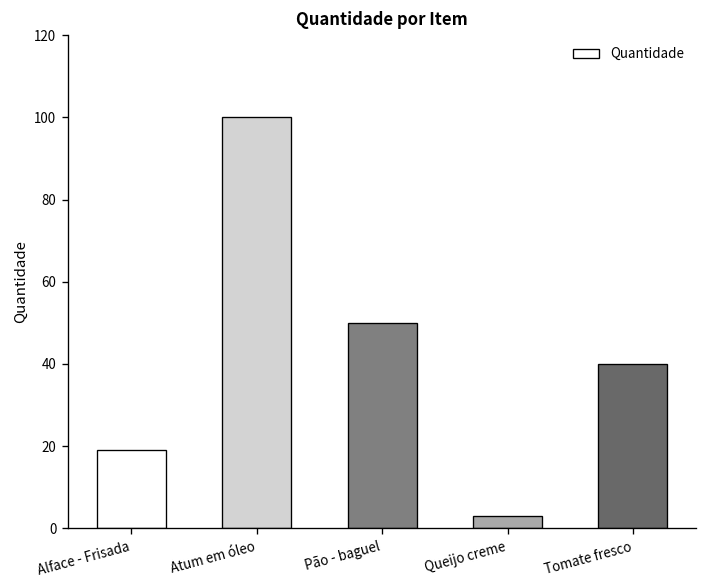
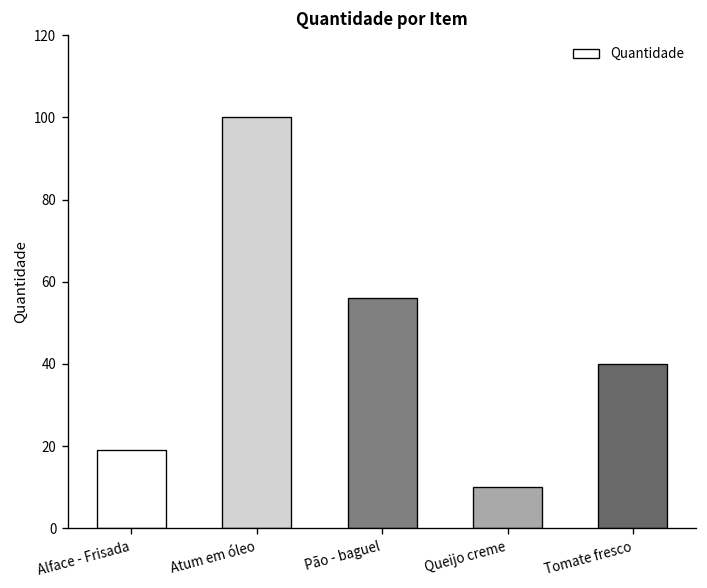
Pão - baguel: 50 -> 56
Queijo creme: 3 -> 10
